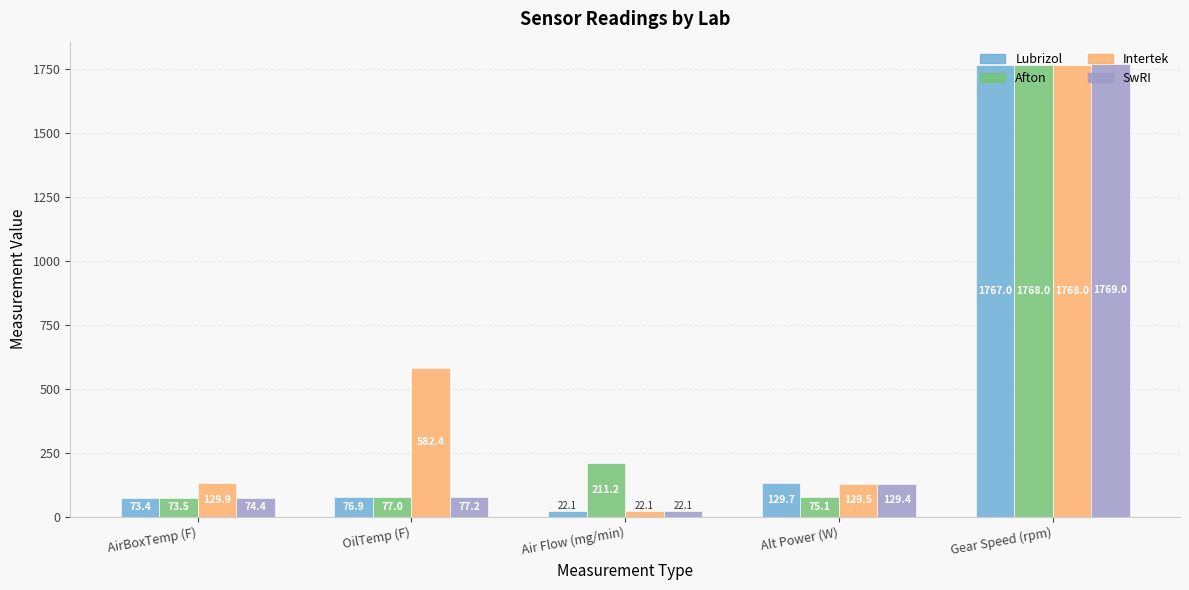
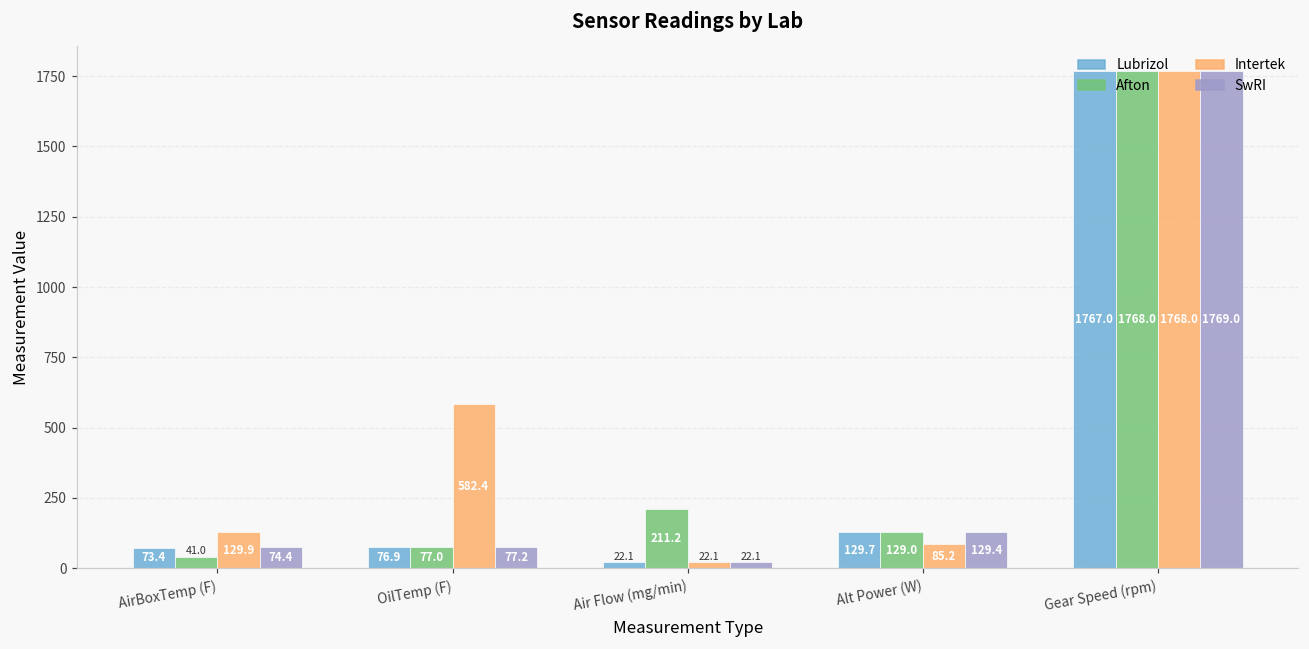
Afton, AirBoxTemp (F): 73.5 -> 41.0
Afton, Alt Power (W): 75.1 -> 129.0
Intertek, Alt Power (W): 129.5 -> 85.2
